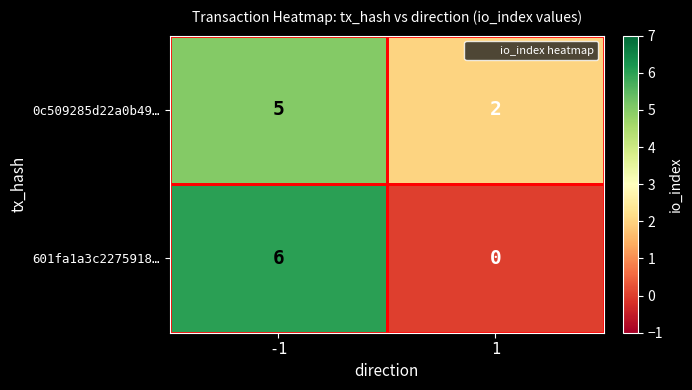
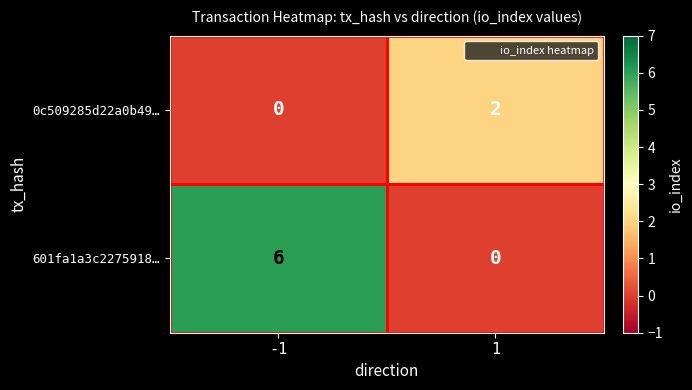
0c509285d22a0b49…, -1: 5 -> 0
